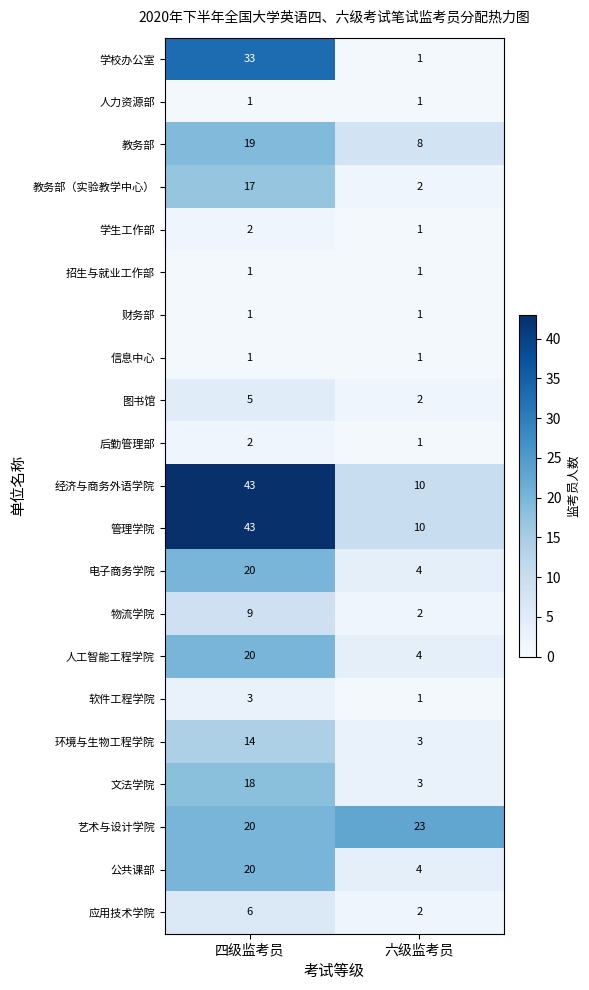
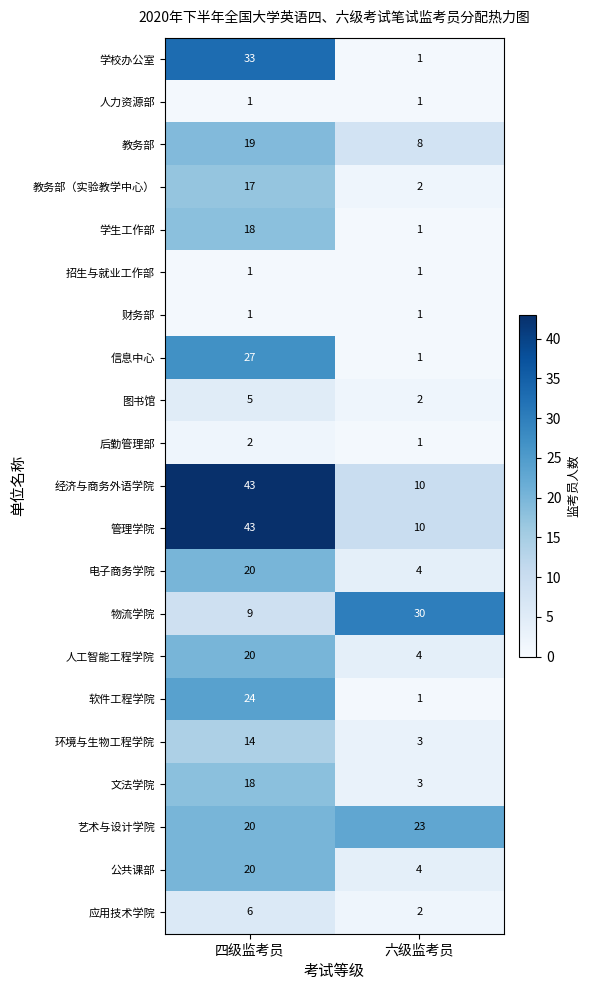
学生工作部, 四级监考员: 2 -> 18
信息中心, 四级监考员: 1 -> 27
物流学院, 六级监考员: 2 -> 30
软件工程学院, 四级监考员: 3 -> 24
